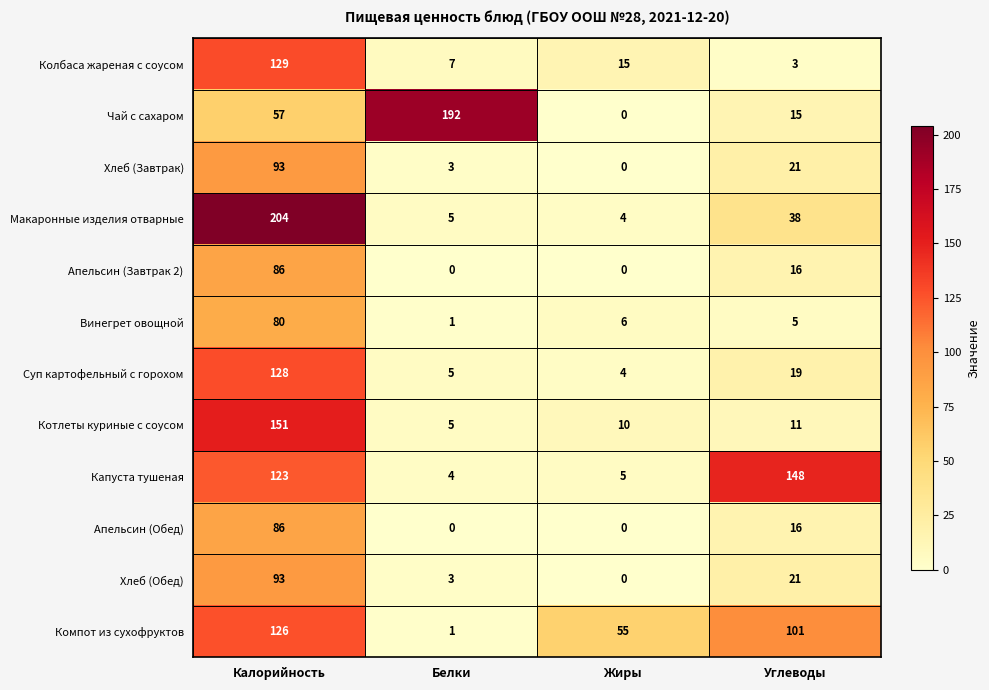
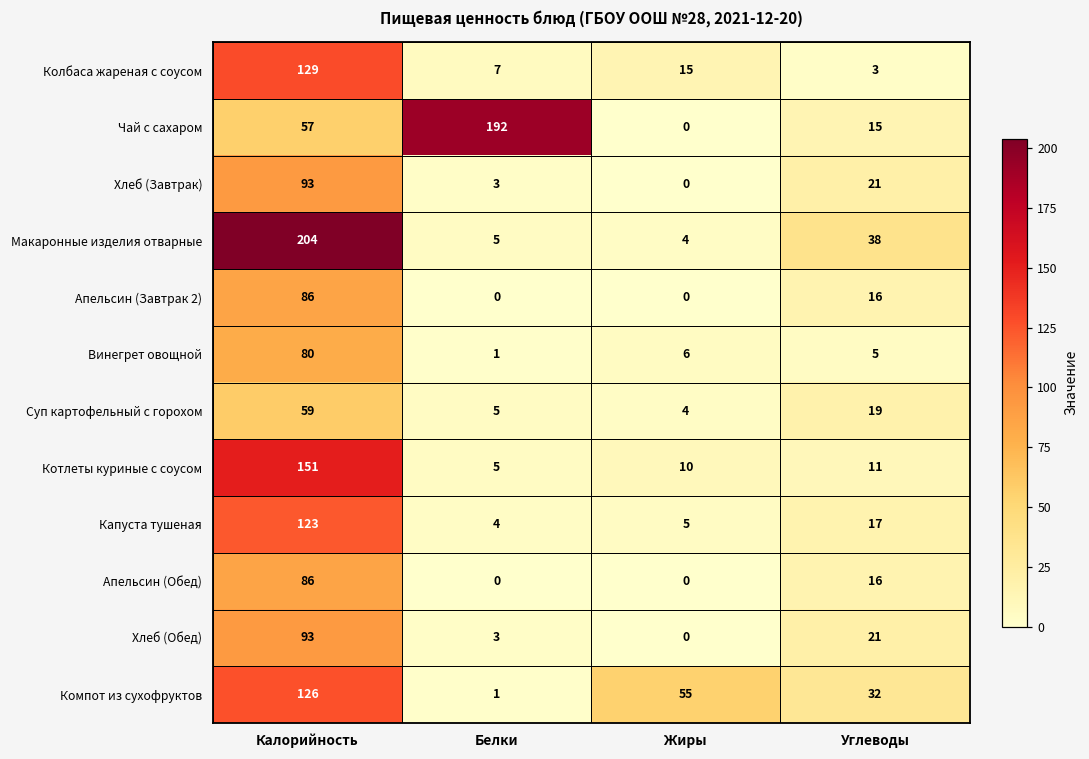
Суп картофельный с горохом, Калорийность: 128 -> 59
Капуста тушеная, Углеводы: 148 -> 17
Компот из сухофруктов, Углеводы: 101 -> 32
